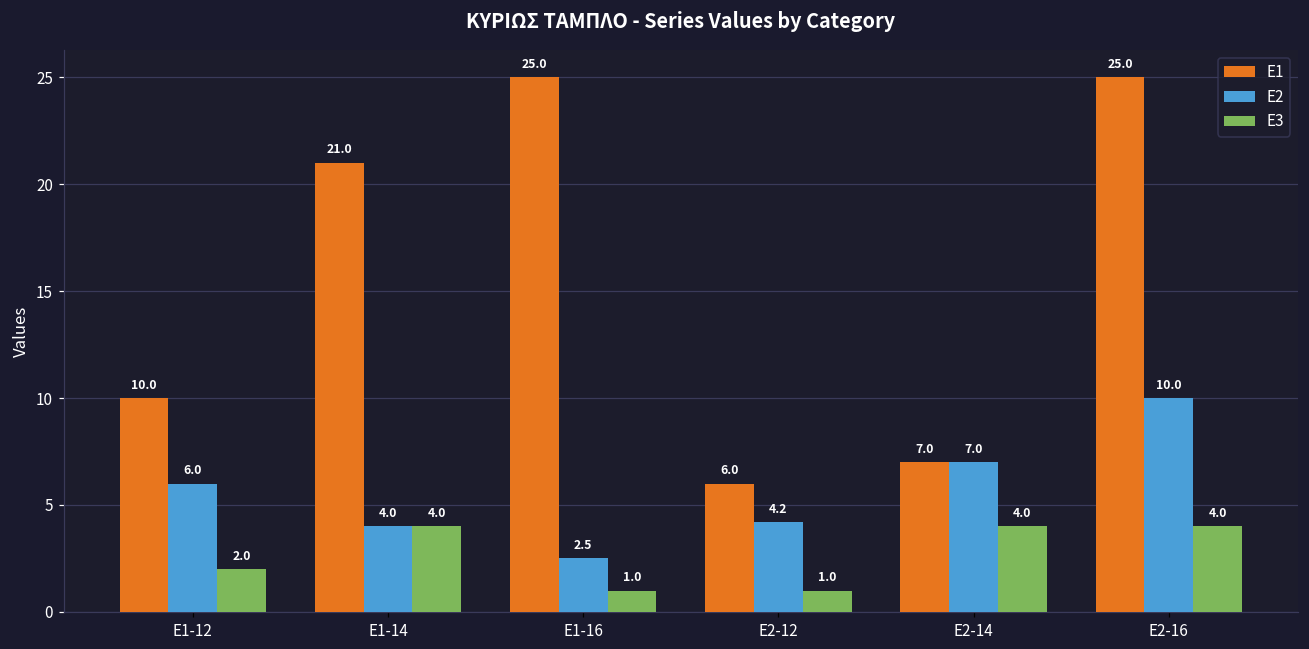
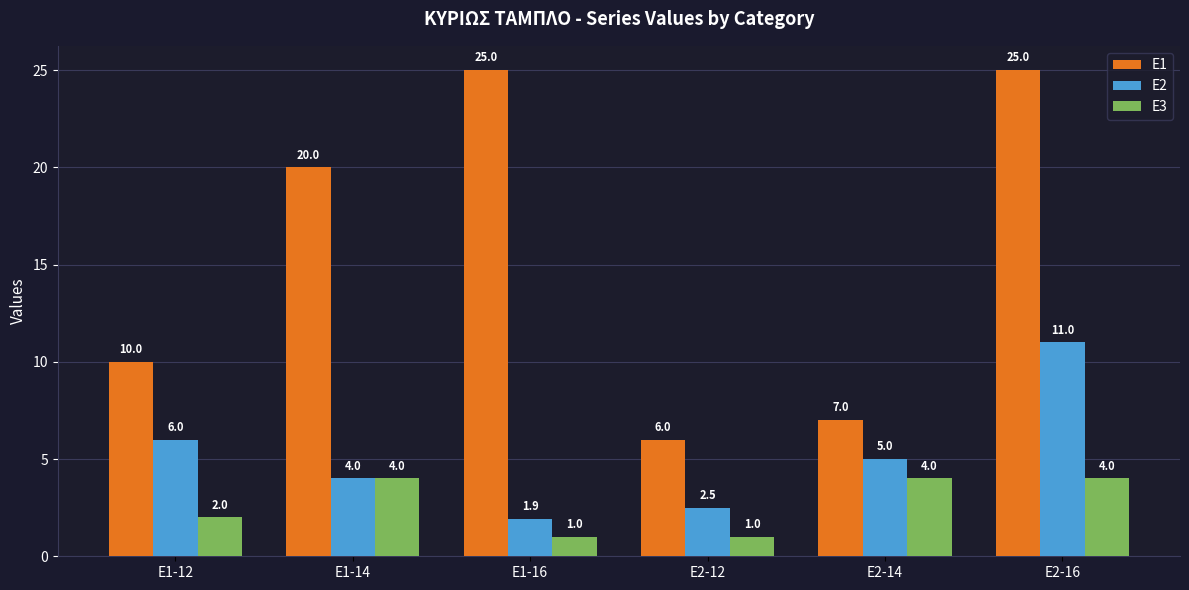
E1, E1-14: 21.0 -> 20.0
E2, E1-16: 2.5 -> 1.9
E2, E2-12: 4.2 -> 2.5
E2, E2-14: 7.0 -> 5.0
E2, E2-16: 10.0 -> 11.0
